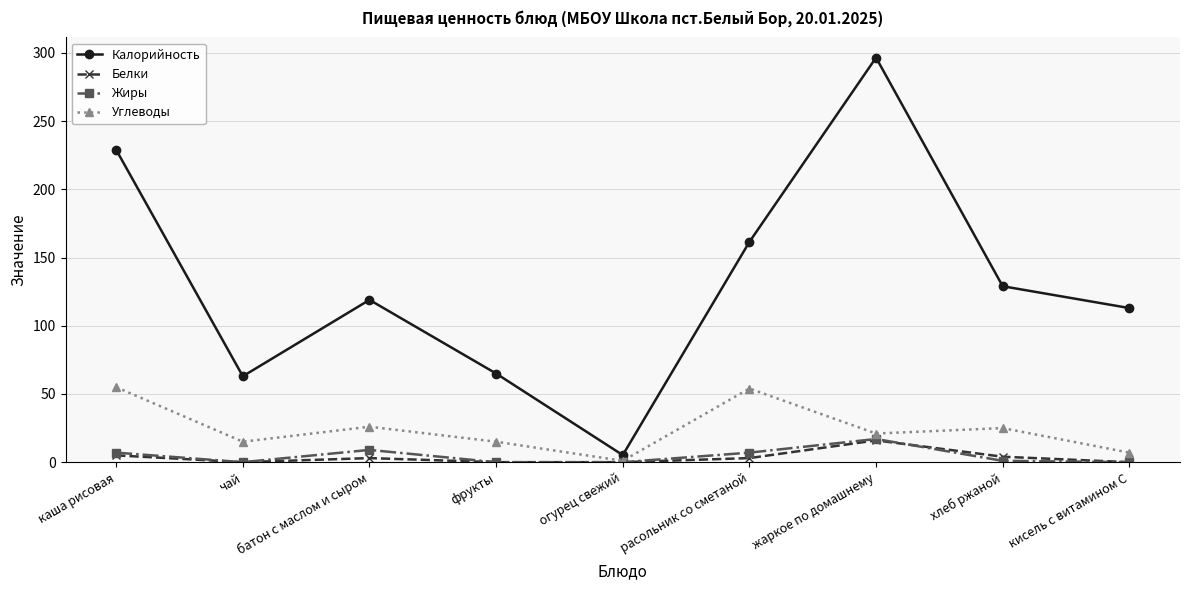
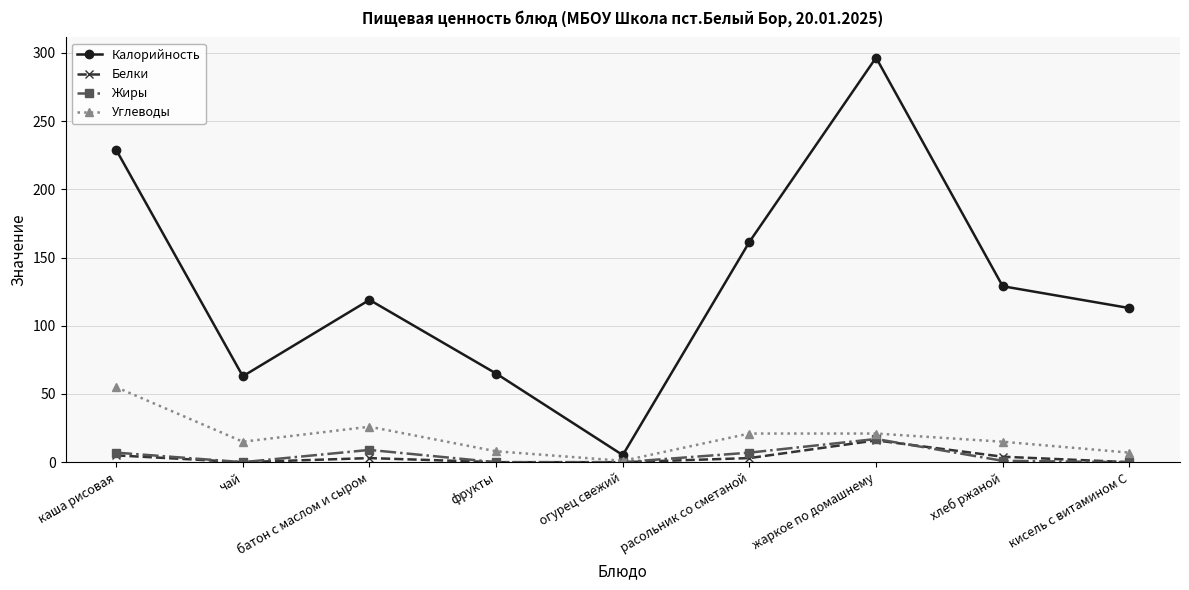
Углеводы, фрукты: 15 -> 8
Углеводы, расольник со сметаной: 54 -> 21
Углеводы, хлеб ржаной: 25 -> 15
